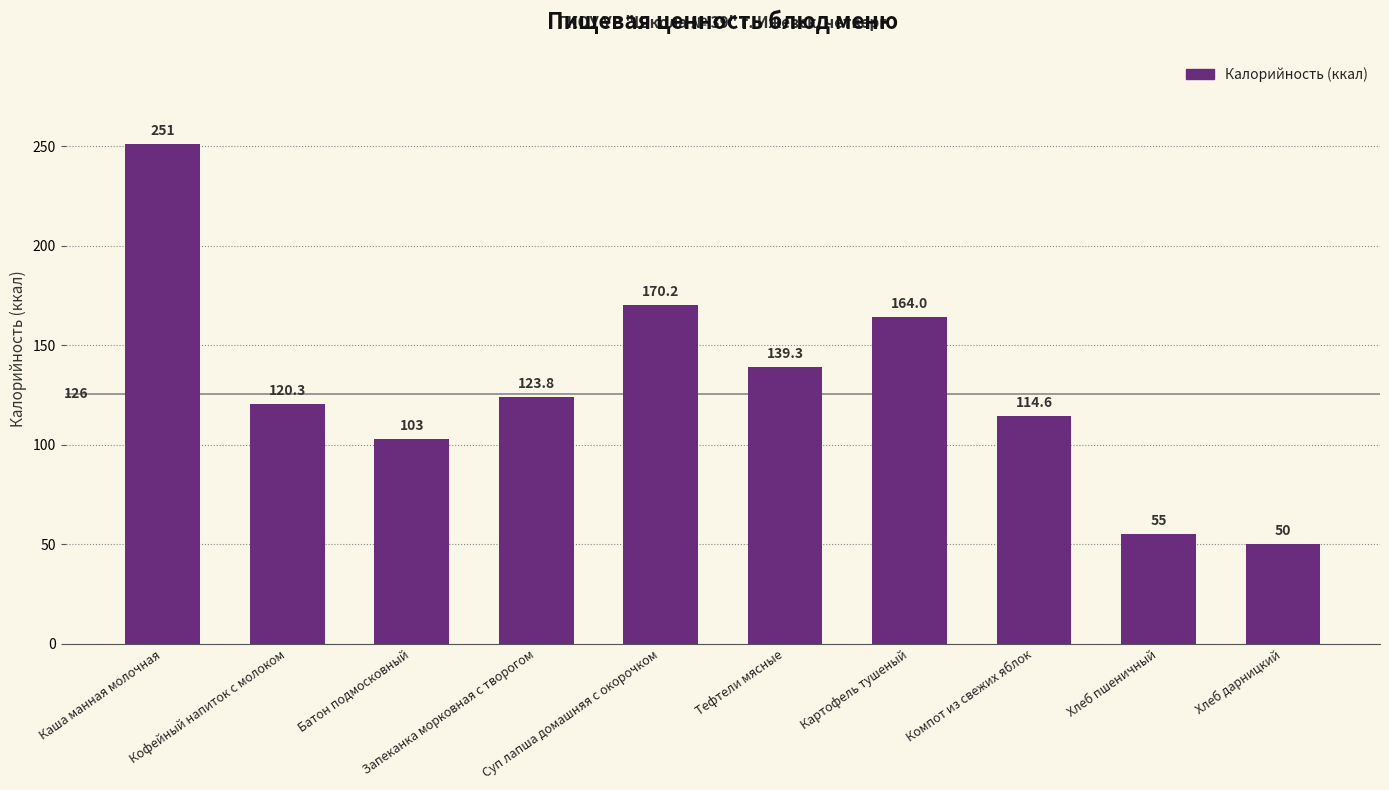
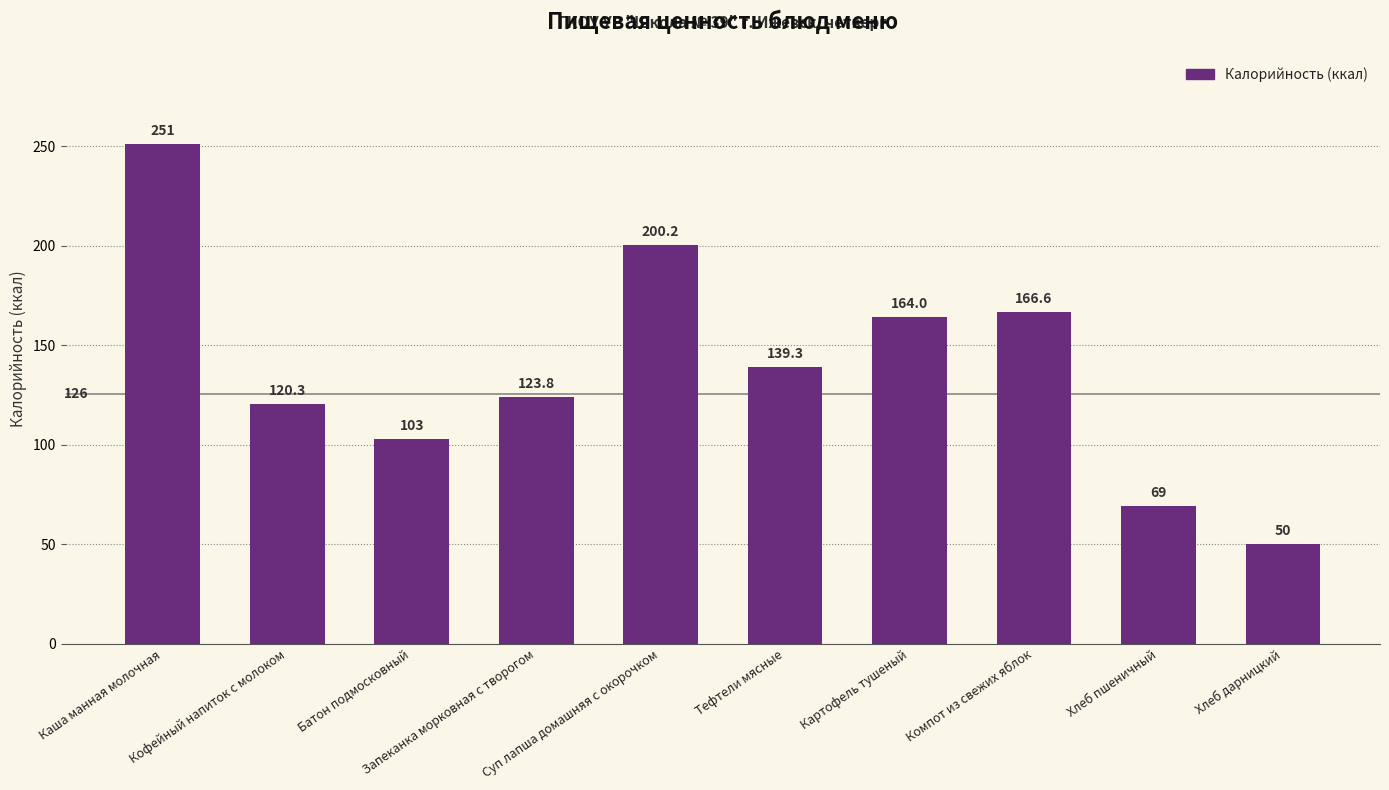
Суп лапша домашняя с окорочком: 170.2 -> 200.2
Компот из свежих яблок: 114.6 -> 166.6
Хлеб пшеничный: 55 -> 69
